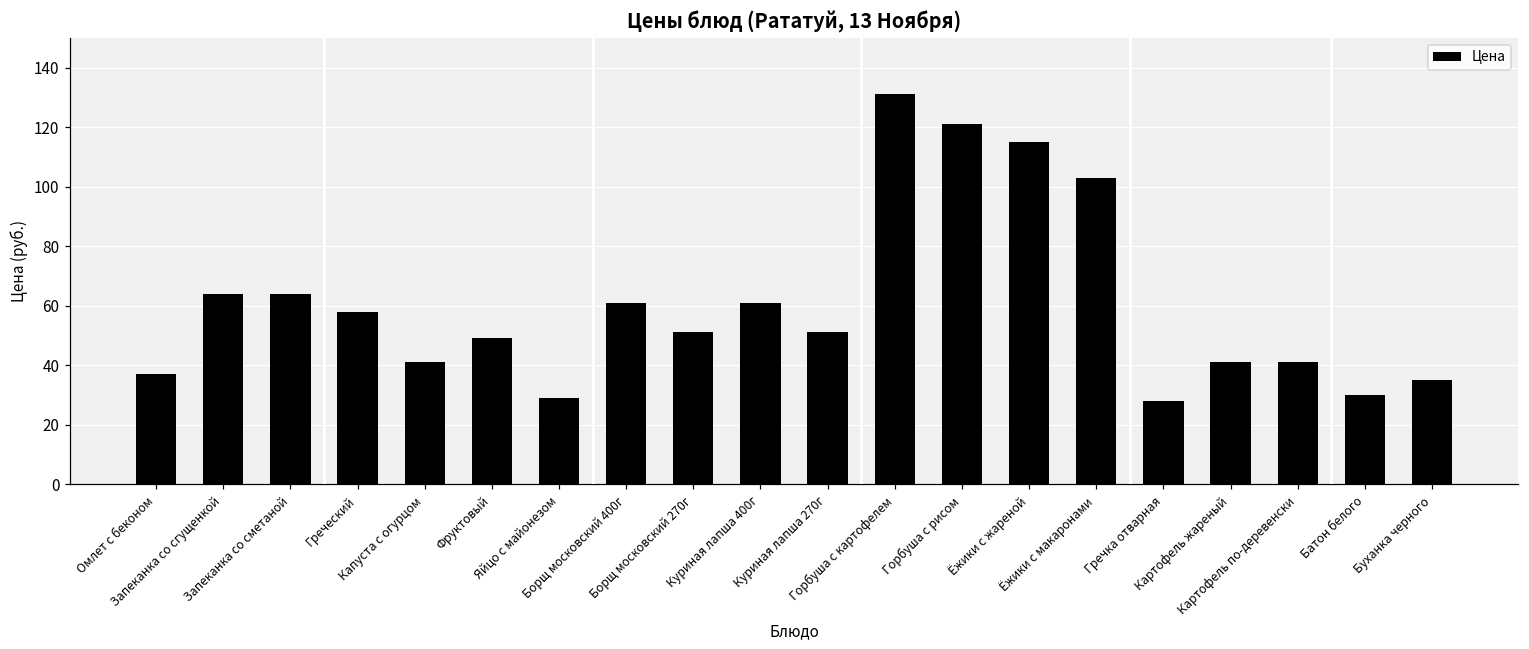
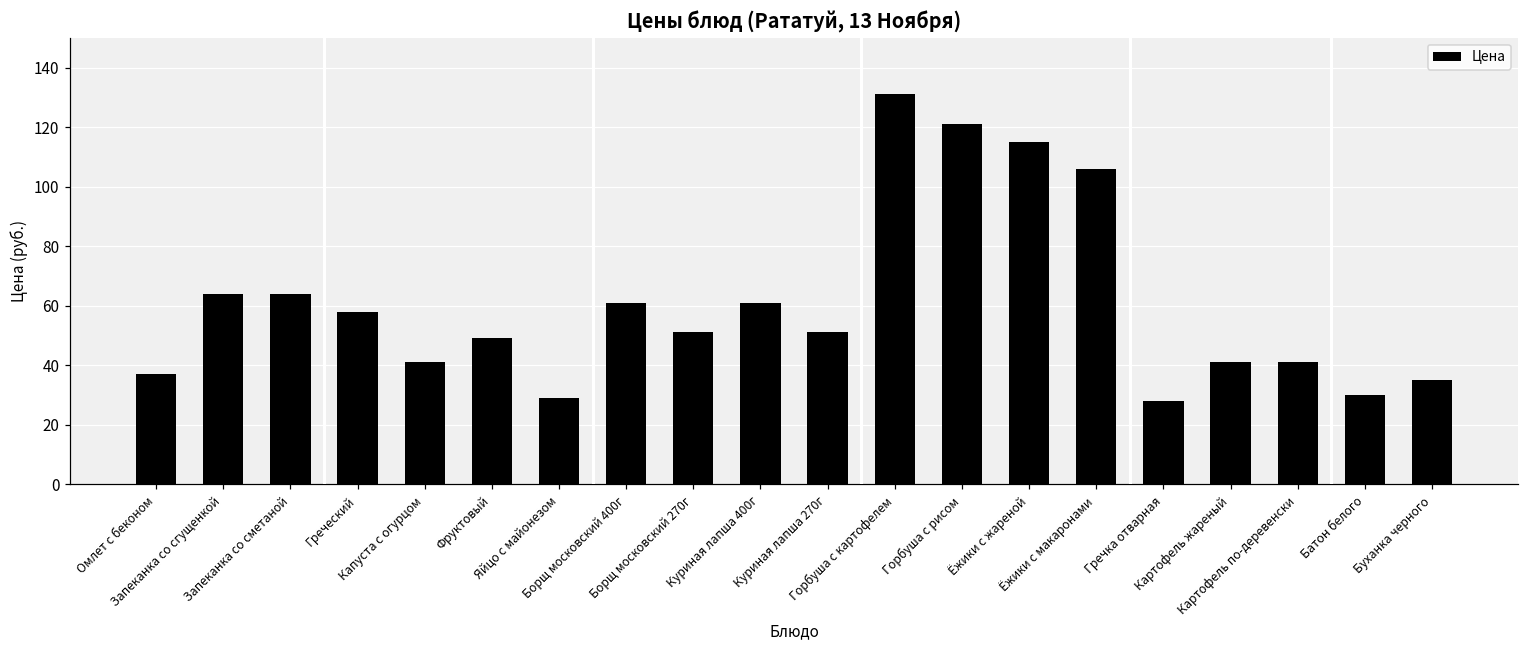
Ёжики с макаронами: 103 -> 106
